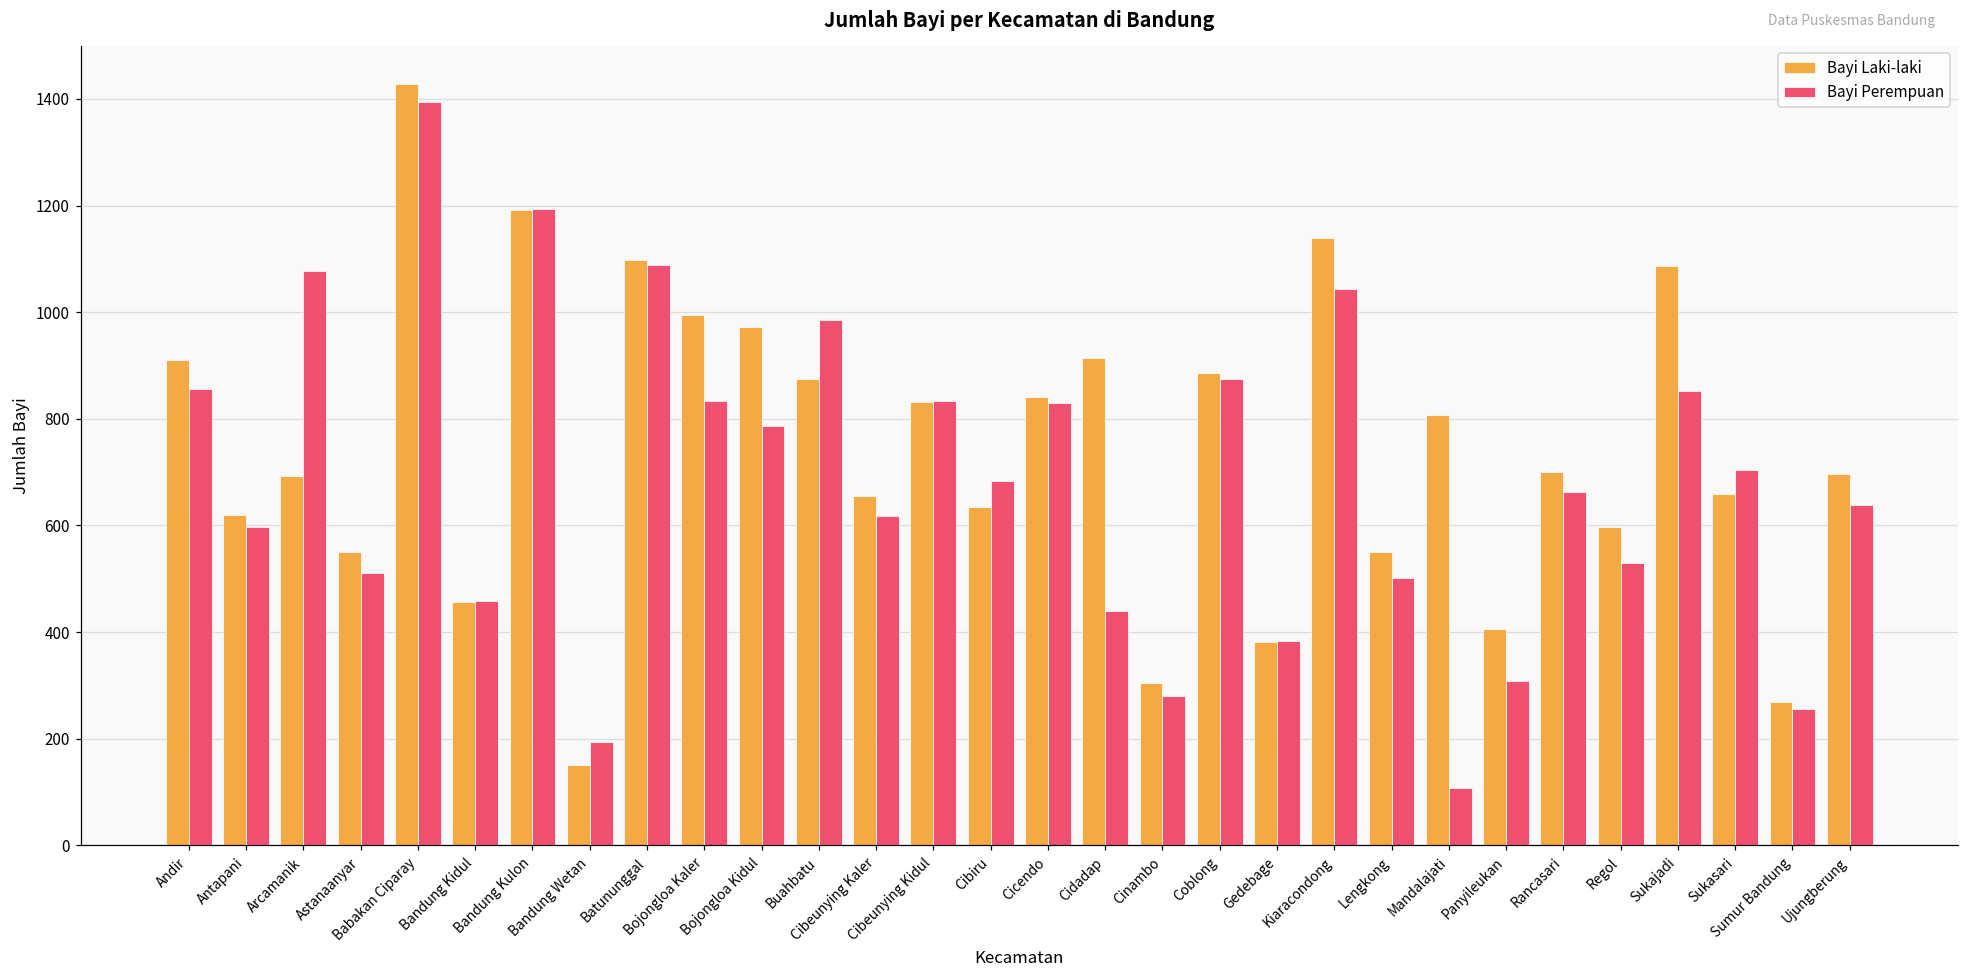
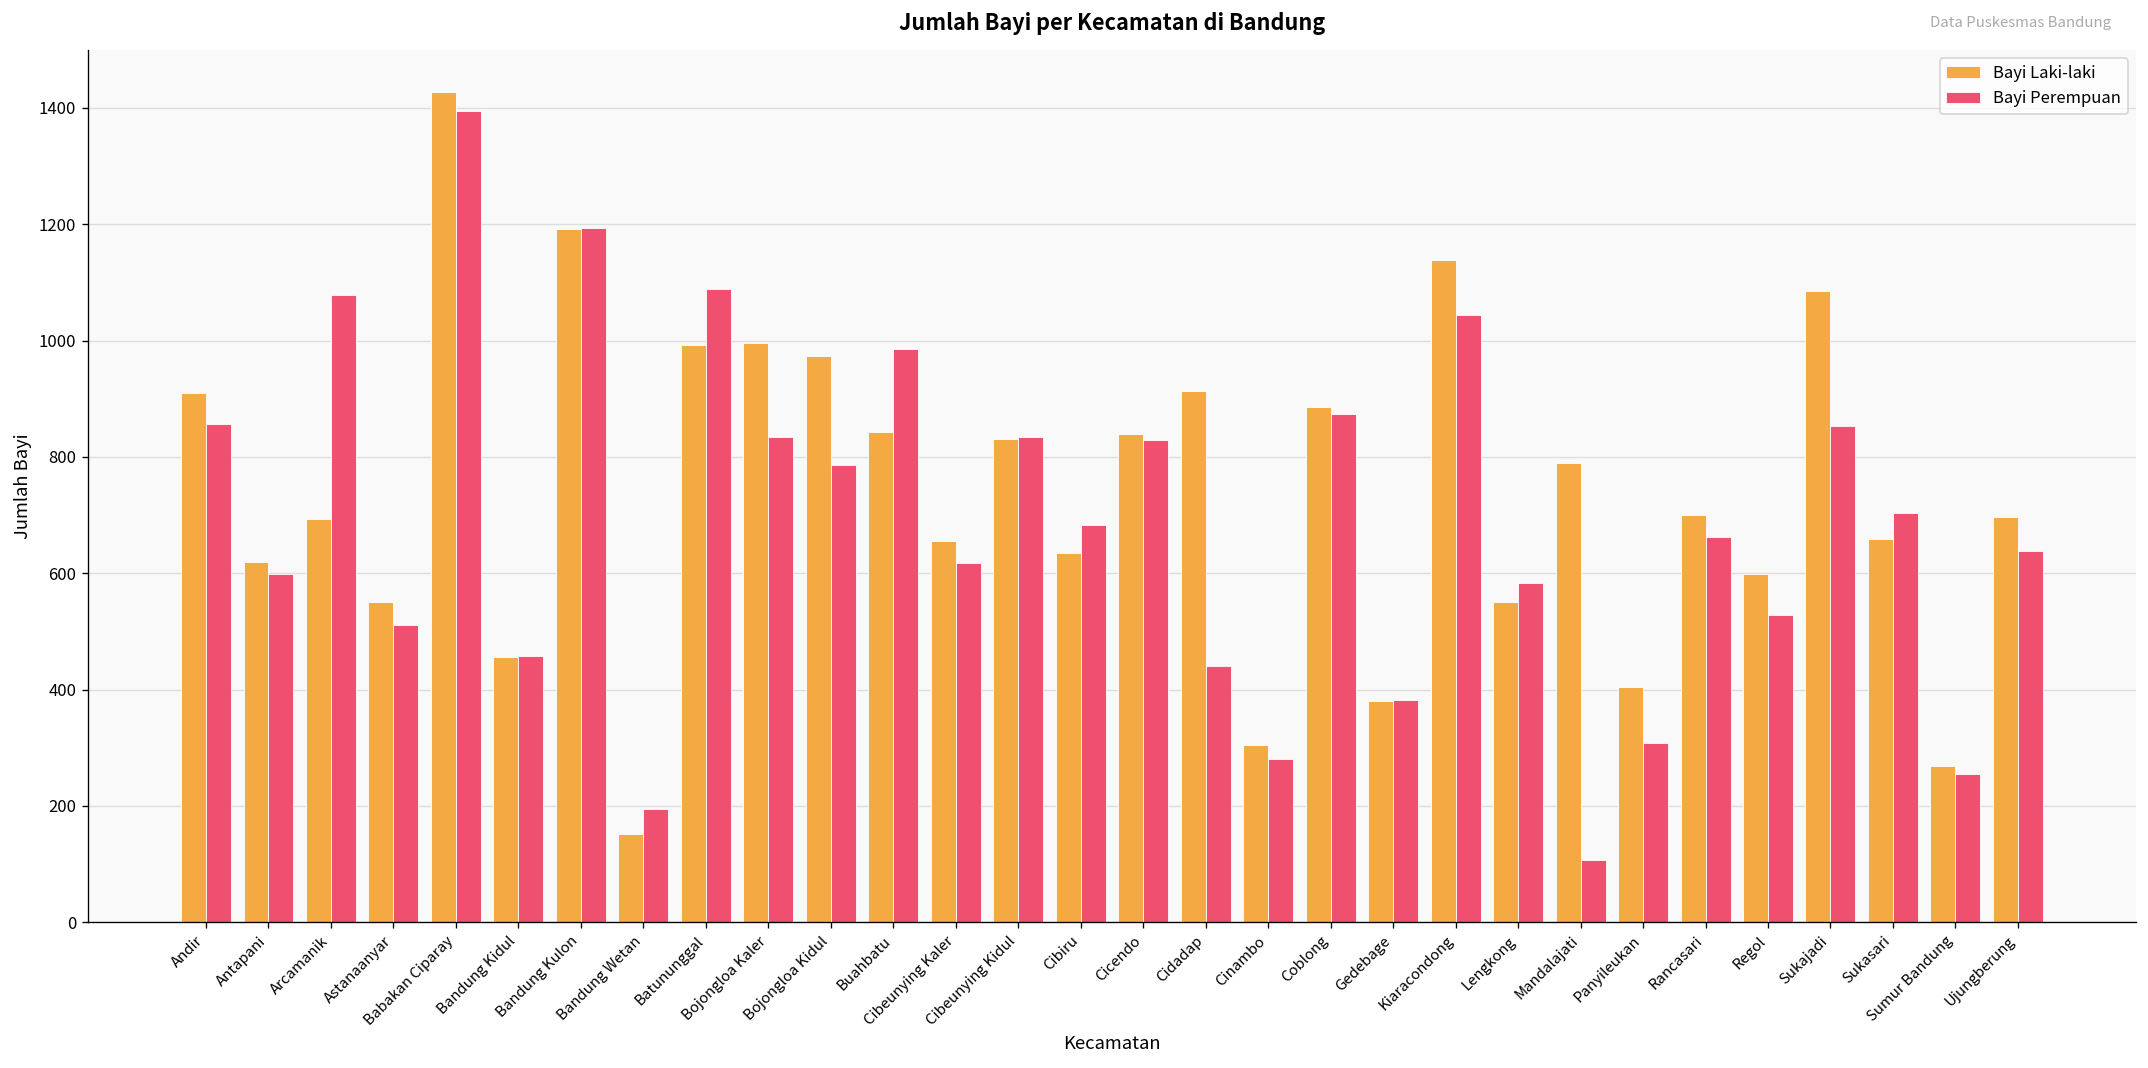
Bayi Laki-laki, Batununggal: 1100 -> 990
Bayi Laki-laki, Buahbatu: 880 -> 840
Bayi Perempuan, Lengkong: 500 -> 580
Bayi Laki-laki, Mandalajati: 810 -> 790
